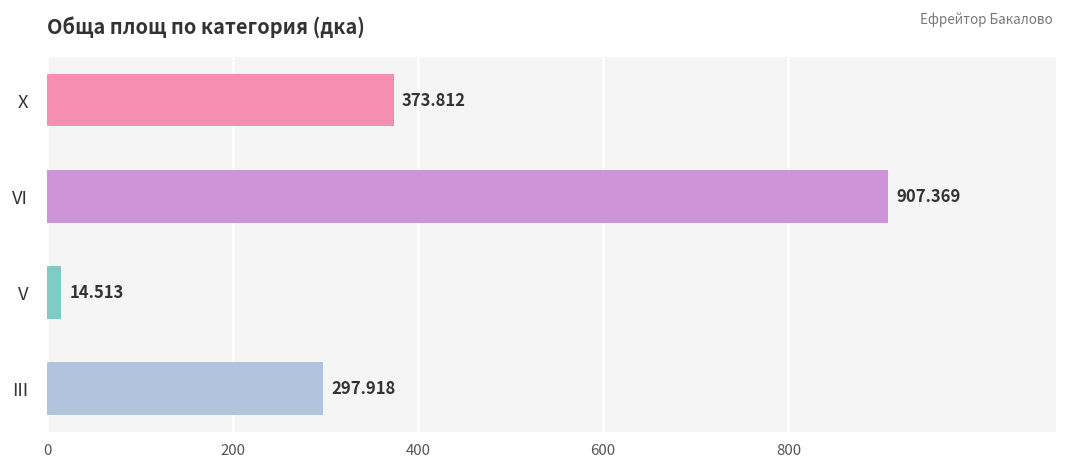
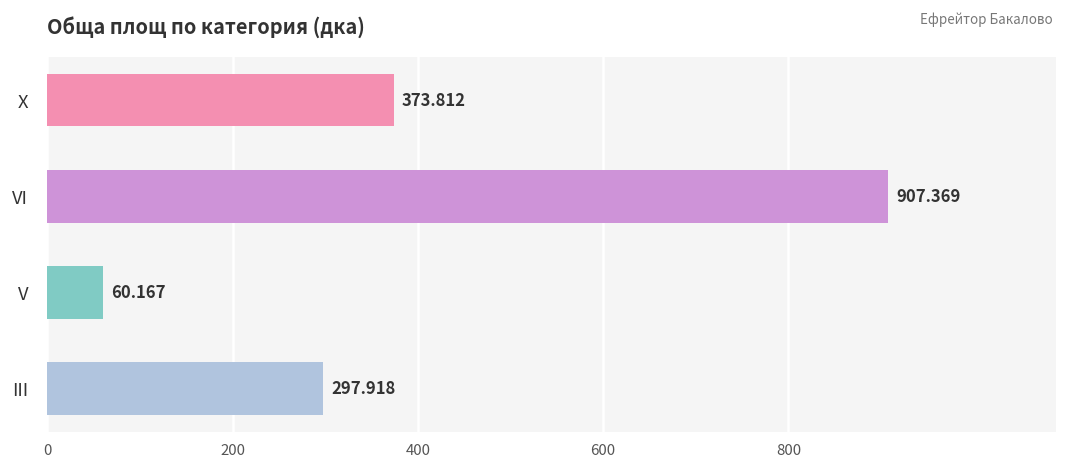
V: 14.513 -> 60.167
